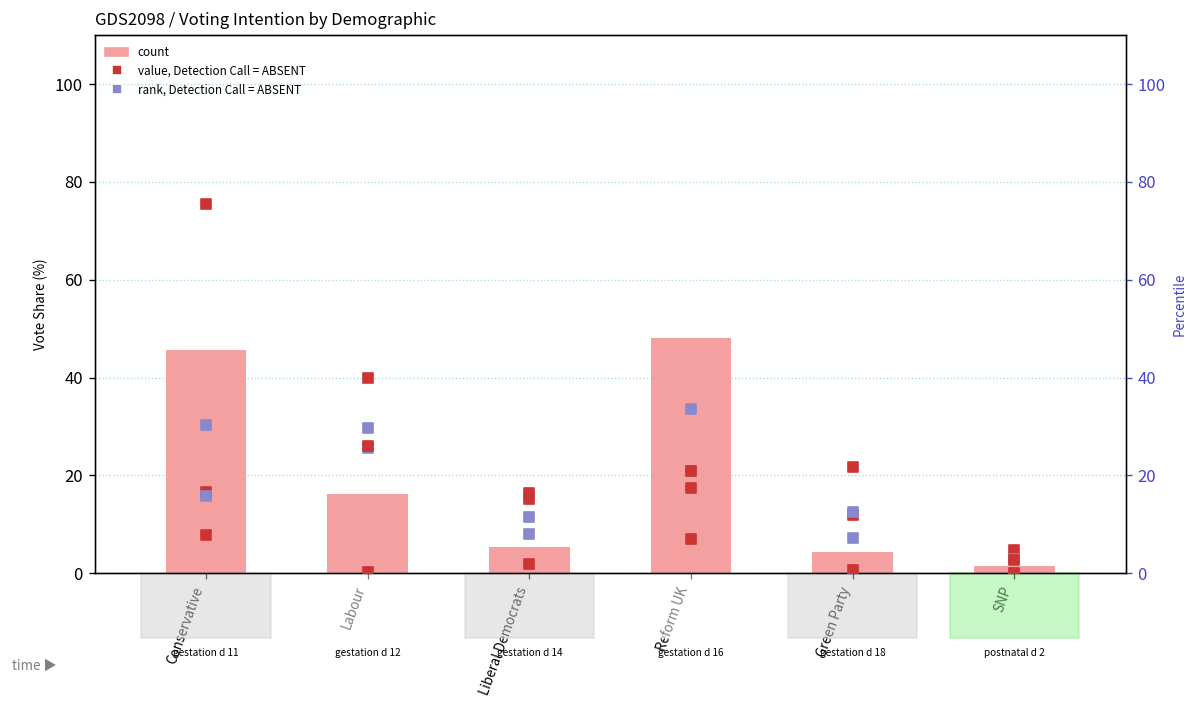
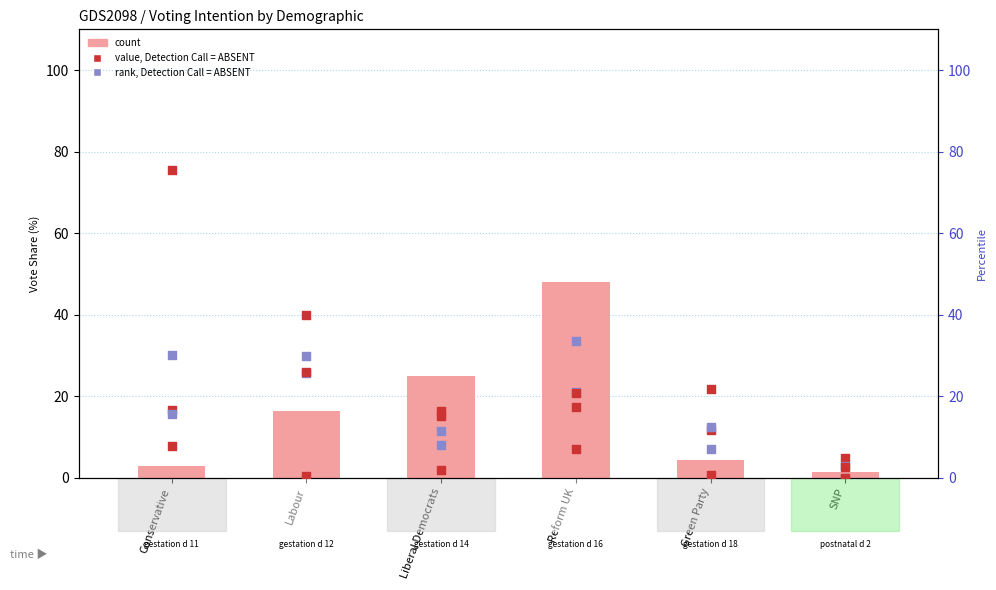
count, Conservative: 46 -> 3
count, Liberal Democrats: 5 -> 25
